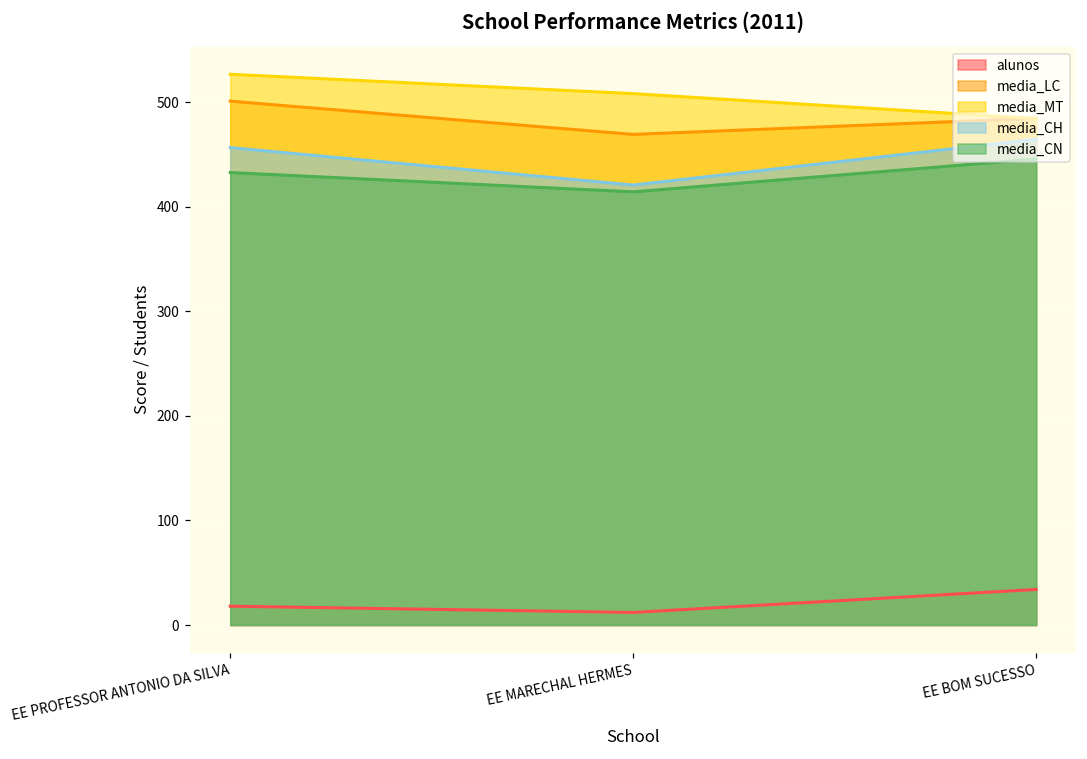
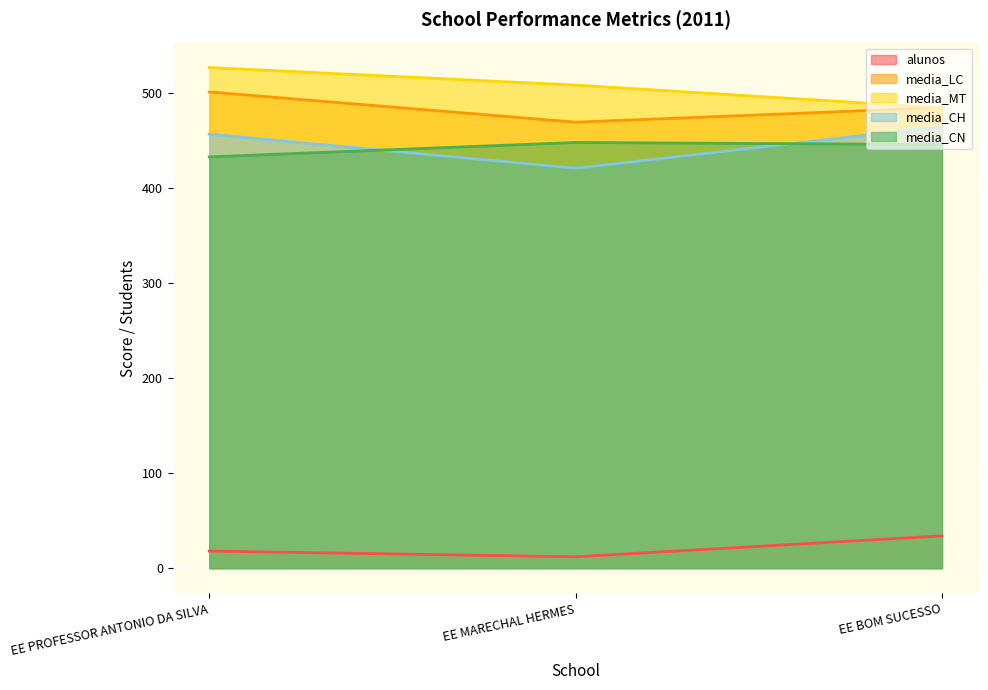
media_CN, EE MARECHAL HERMES: 410 -> 450
